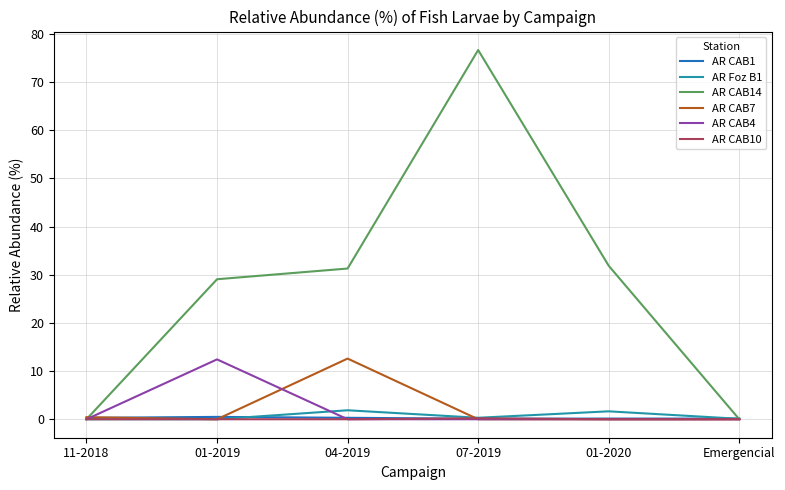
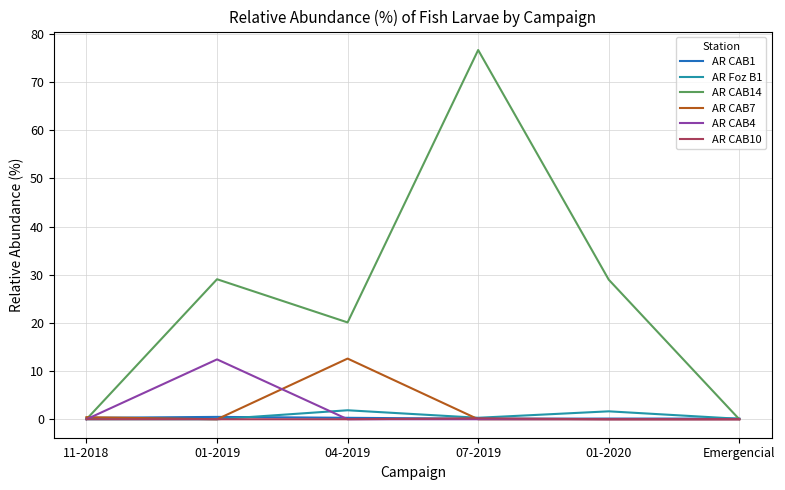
AR CAB14, 04-2019: 31 -> 20
AR CAB14, 01-2020: 32 -> 29
